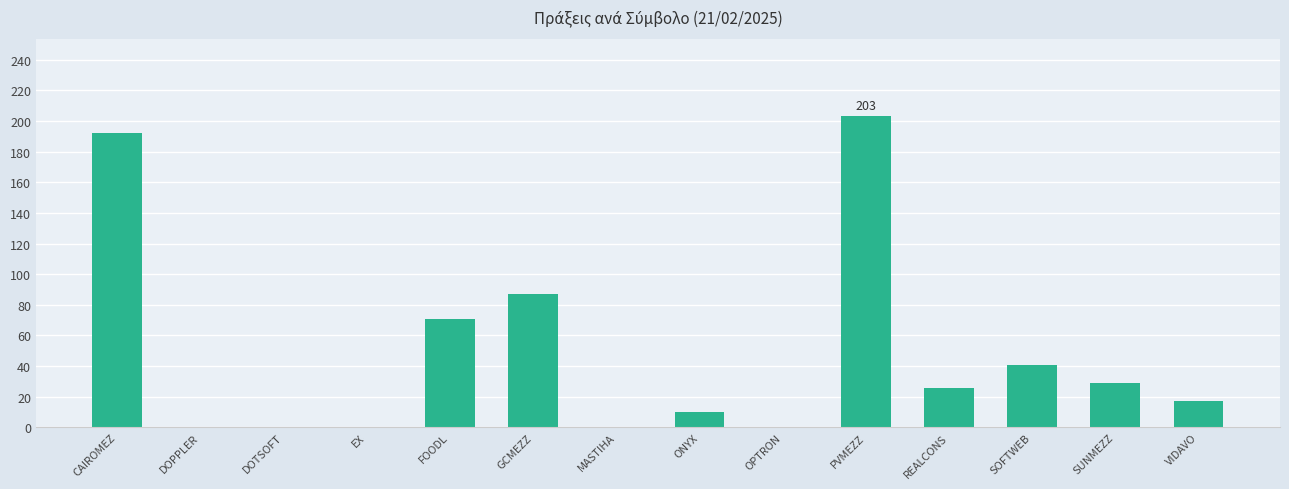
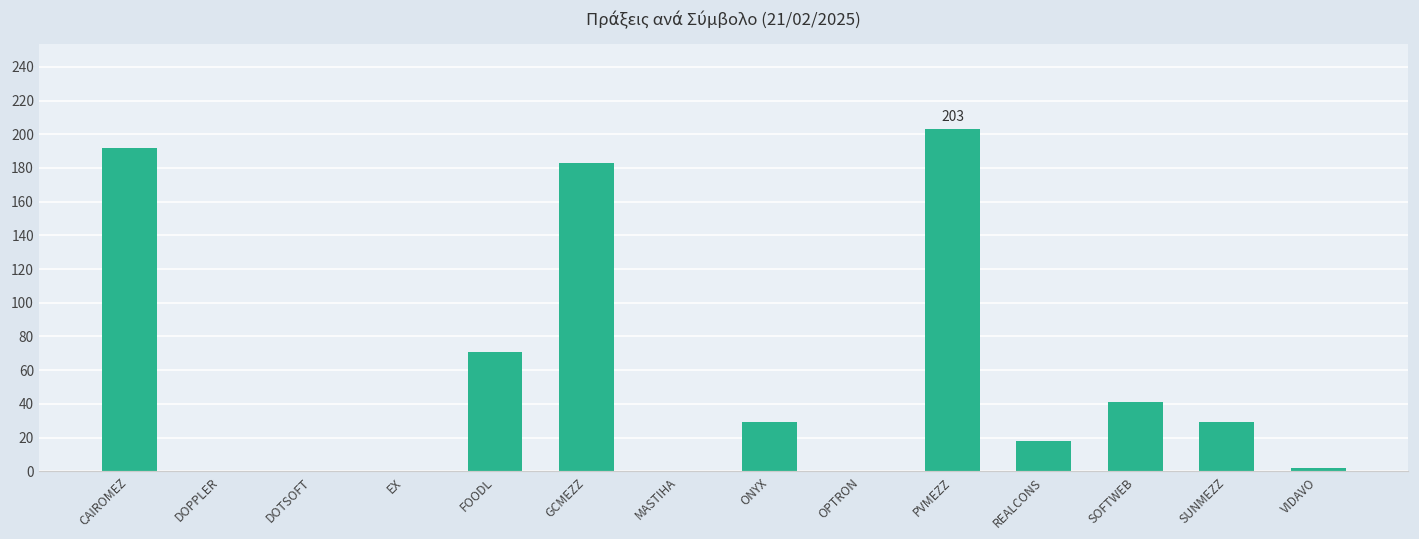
GCMEZZ: 87 -> 183
ONYX: 10 -> 29
REALCONS: 26 -> 18
VIDAVO: 17 -> 2
